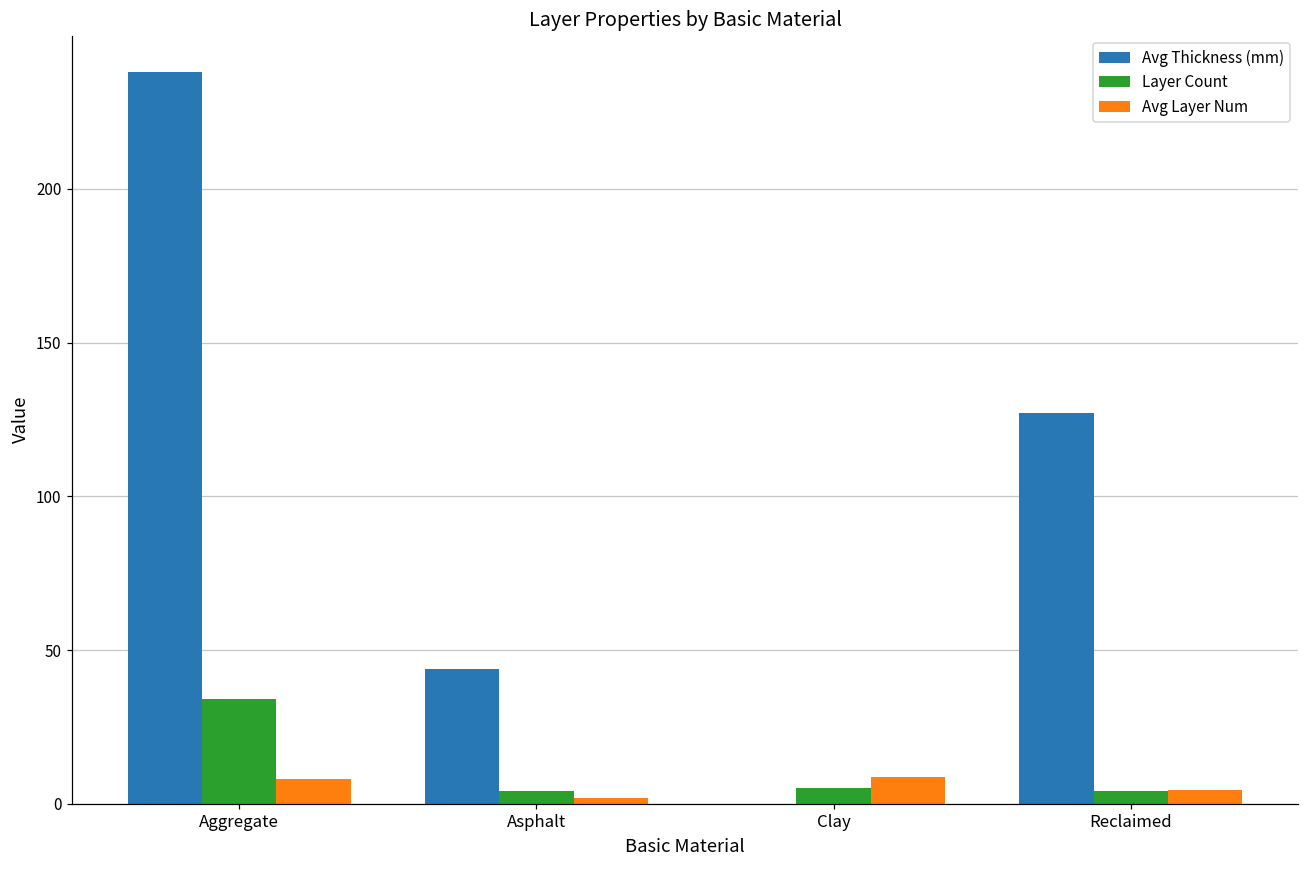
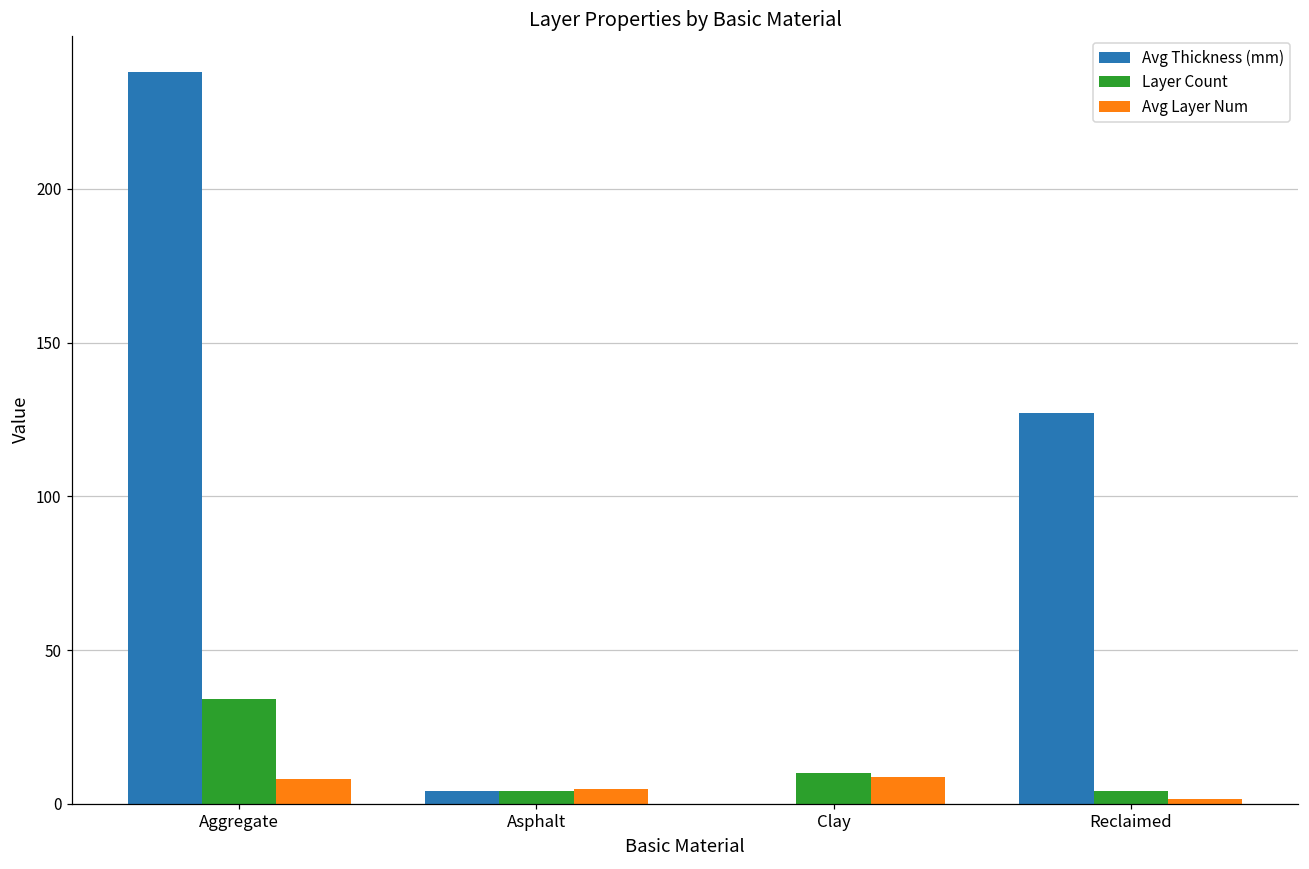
Avg Thickness (mm), Asphalt: 44 -> 4
Avg Layer Num, Asphalt: 2 -> 5
Layer Count, Clay: 5 -> 10
Avg Layer Num, Reclaimed: 5 -> 2
